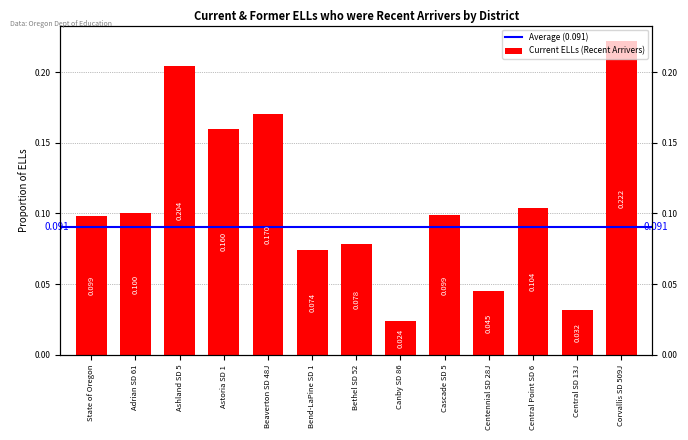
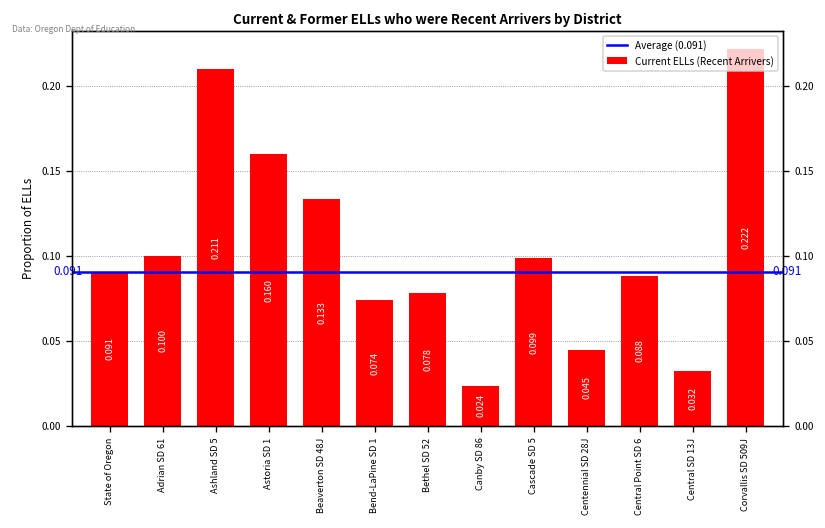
State of Oregon: 0.099 -> 0.091
Ashland SD 5: 0.204 -> 0.211
Beaverton SD 48J: 0.170 -> 0.133
Central Point SD 6: 0.104 -> 0.088
